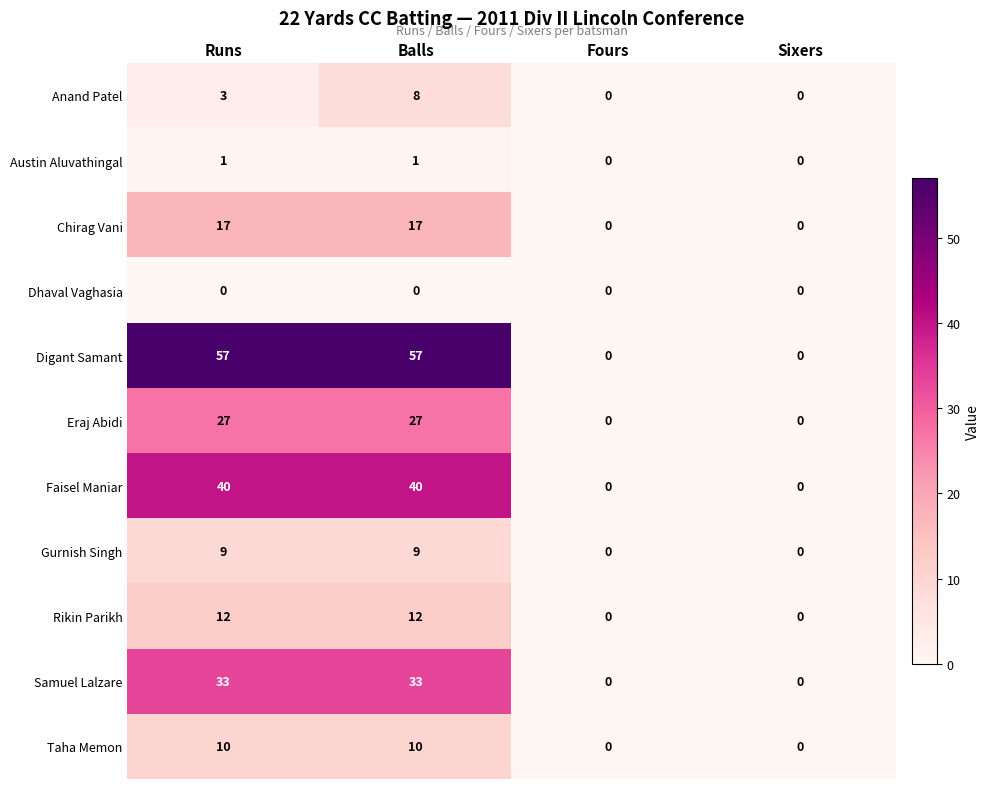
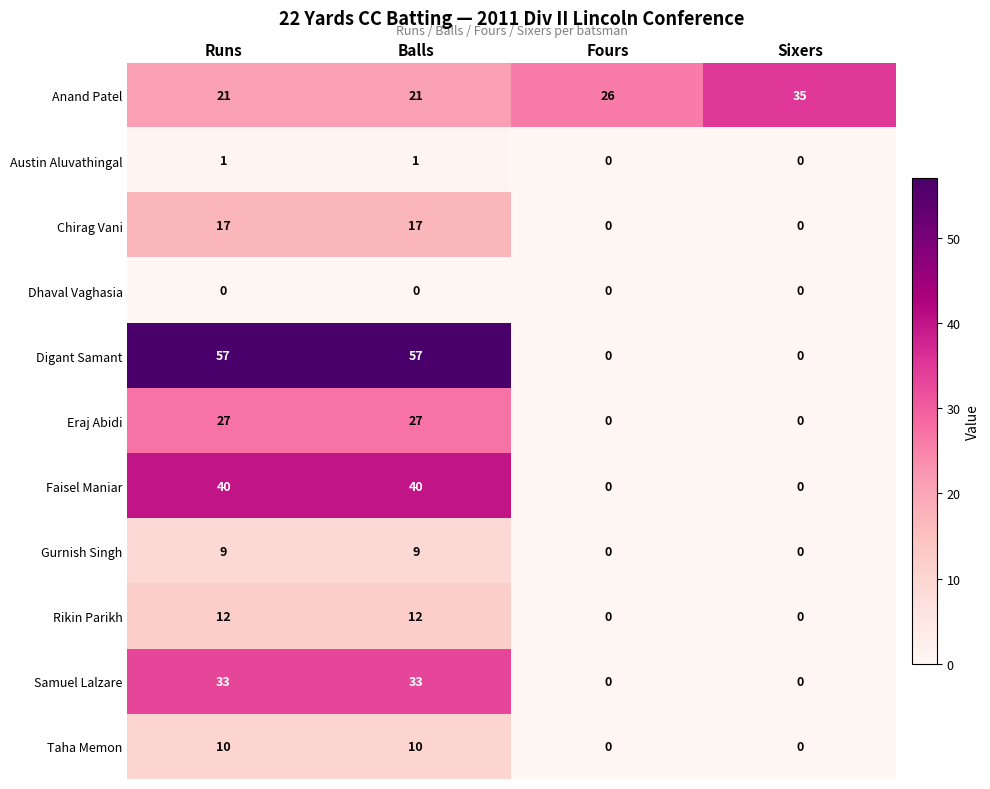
Anand Patel, Runs: 3 -> 21
Anand Patel, Balls: 8 -> 21
Anand Patel, Fours: 0 -> 26
Anand Patel, Sixers: 0 -> 35
